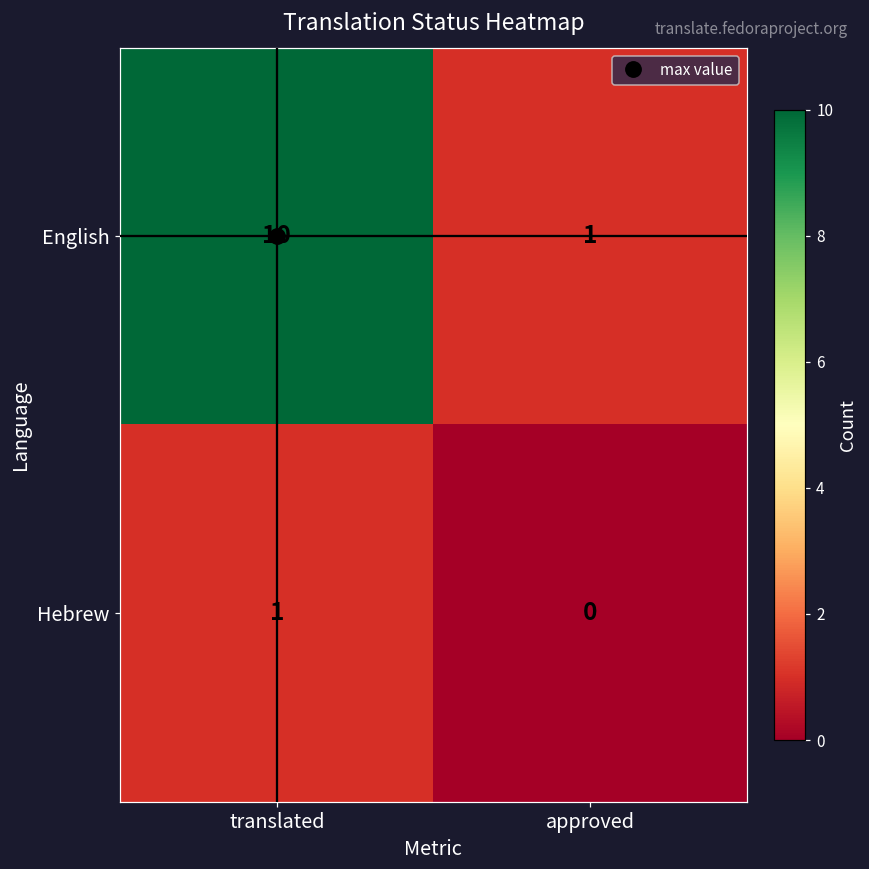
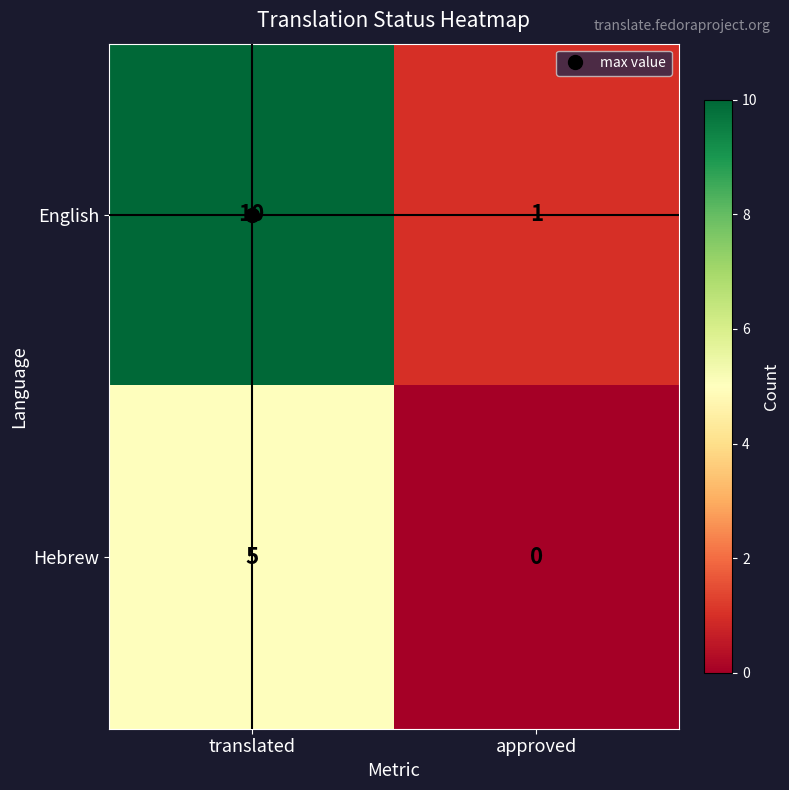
Hebrew, translated: 1 -> 5
